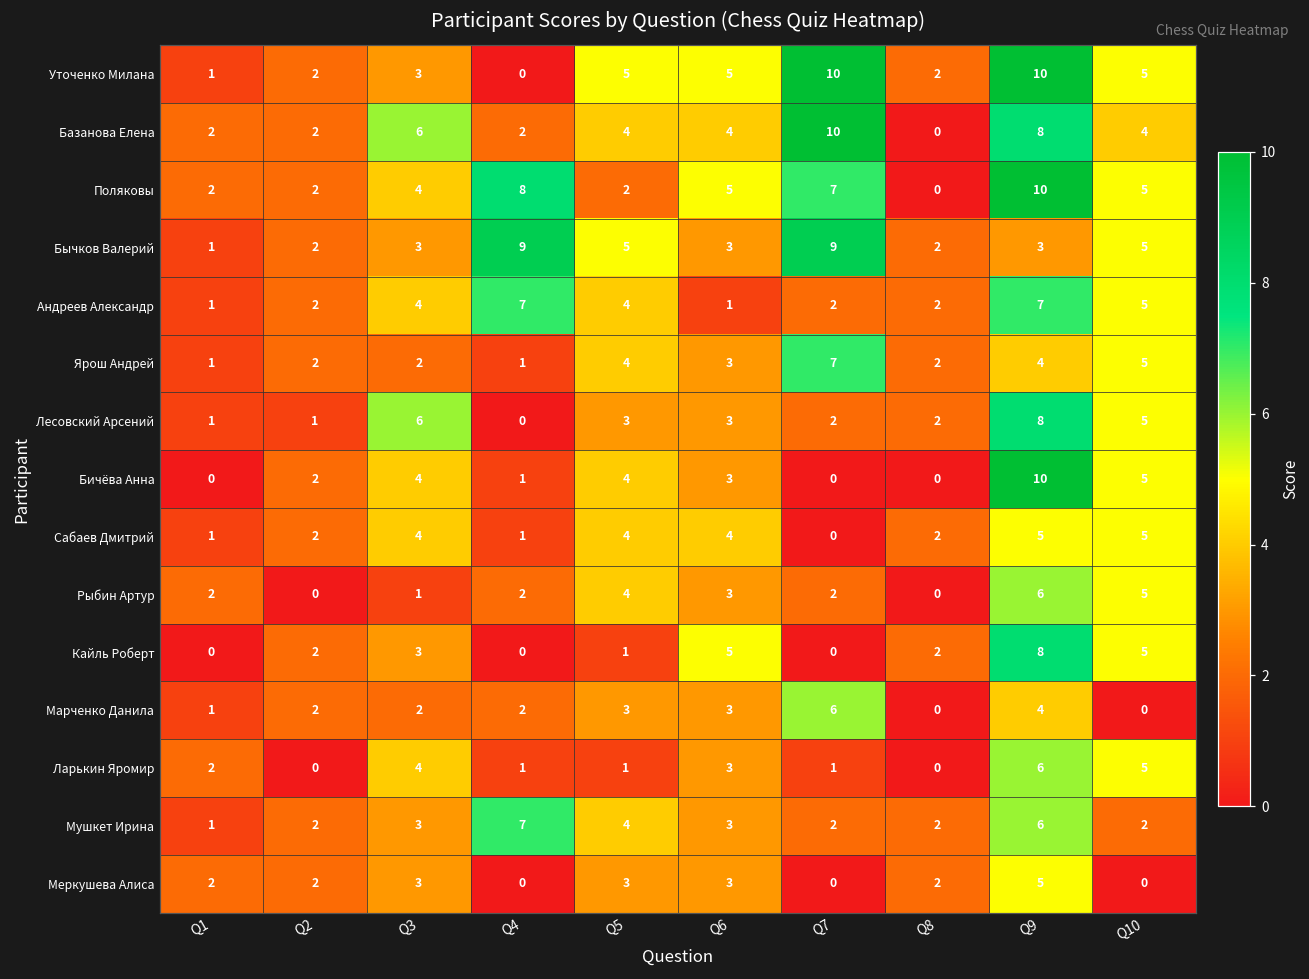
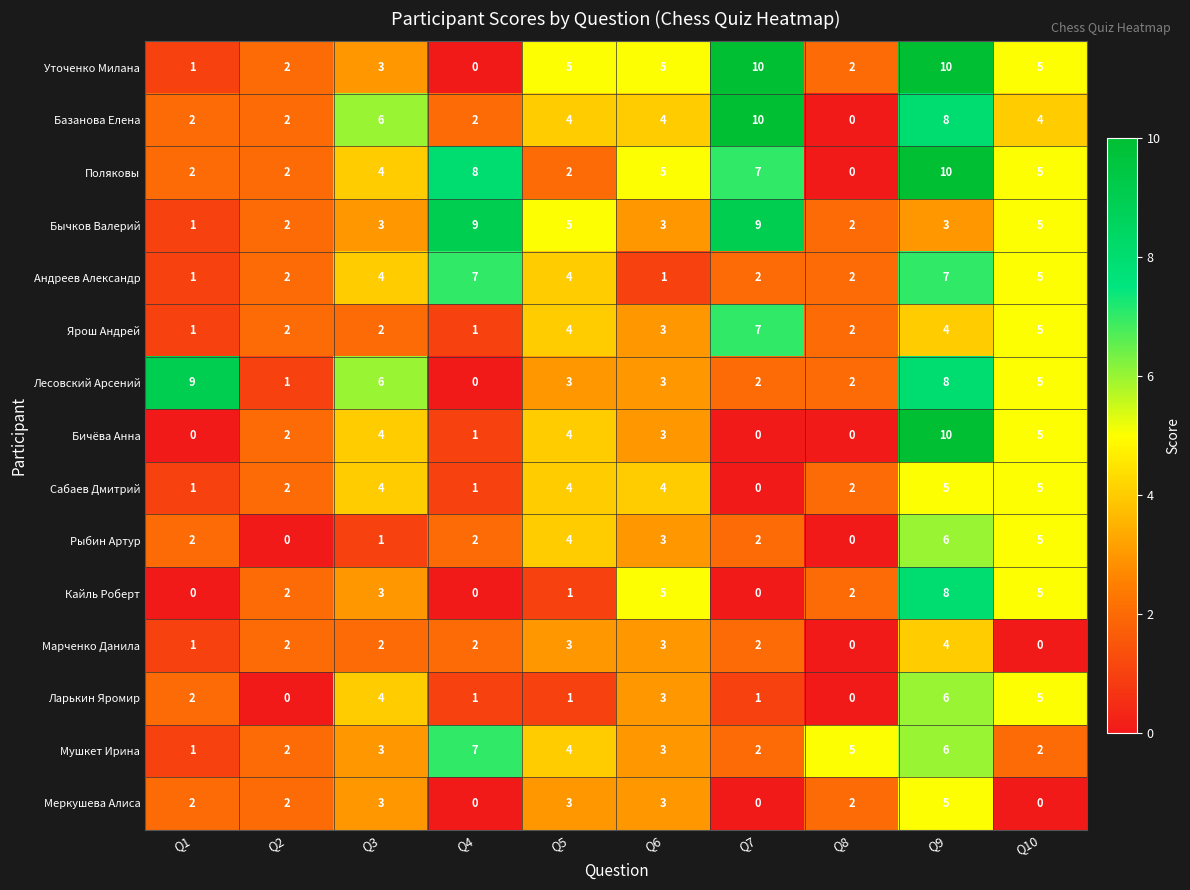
Лесовский Арсений, Q1: 1 -> 9
Марченко Данила, Q7: 6 -> 2
Мушкет Ирина, Q8: 2 -> 5
